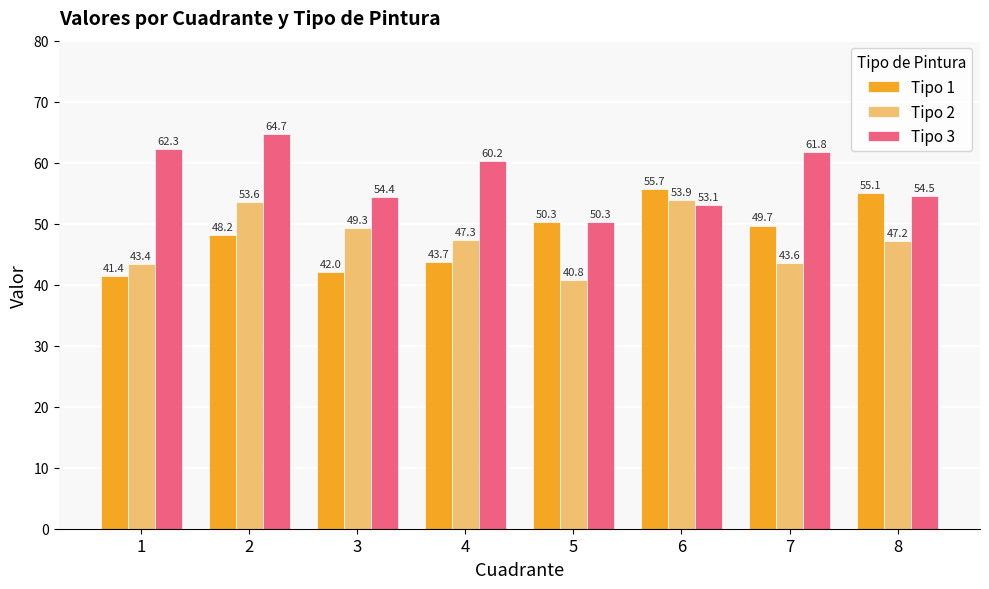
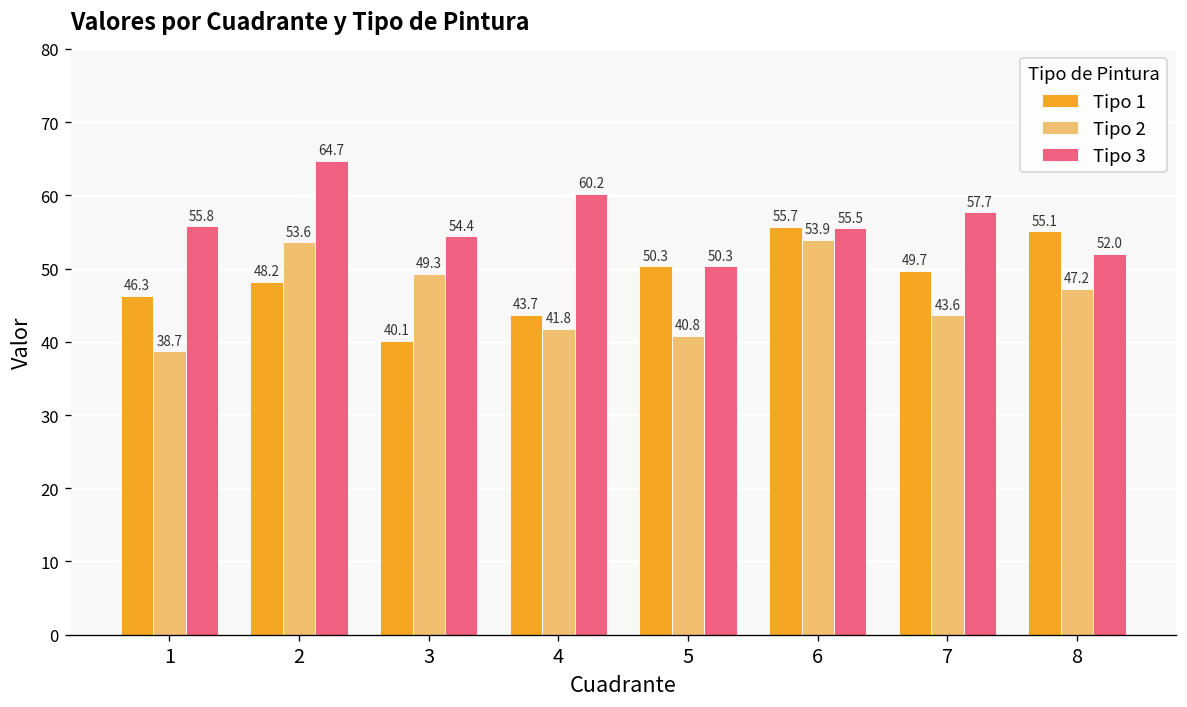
Tipo 1, 1: 41.4 -> 46.3
Tipo 2, 1: 43.4 -> 38.7
Tipo 3, 1: 62.3 -> 55.8
Tipo 1, 3: 42.0 -> 40.1
Tipo 2, 4: 47.3 -> 41.8
Tipo 3, 6: 53.1 -> 55.5
Tipo 3, 7: 61.8 -> 57.7
Tipo 3, 8: 54.5 -> 52.0
